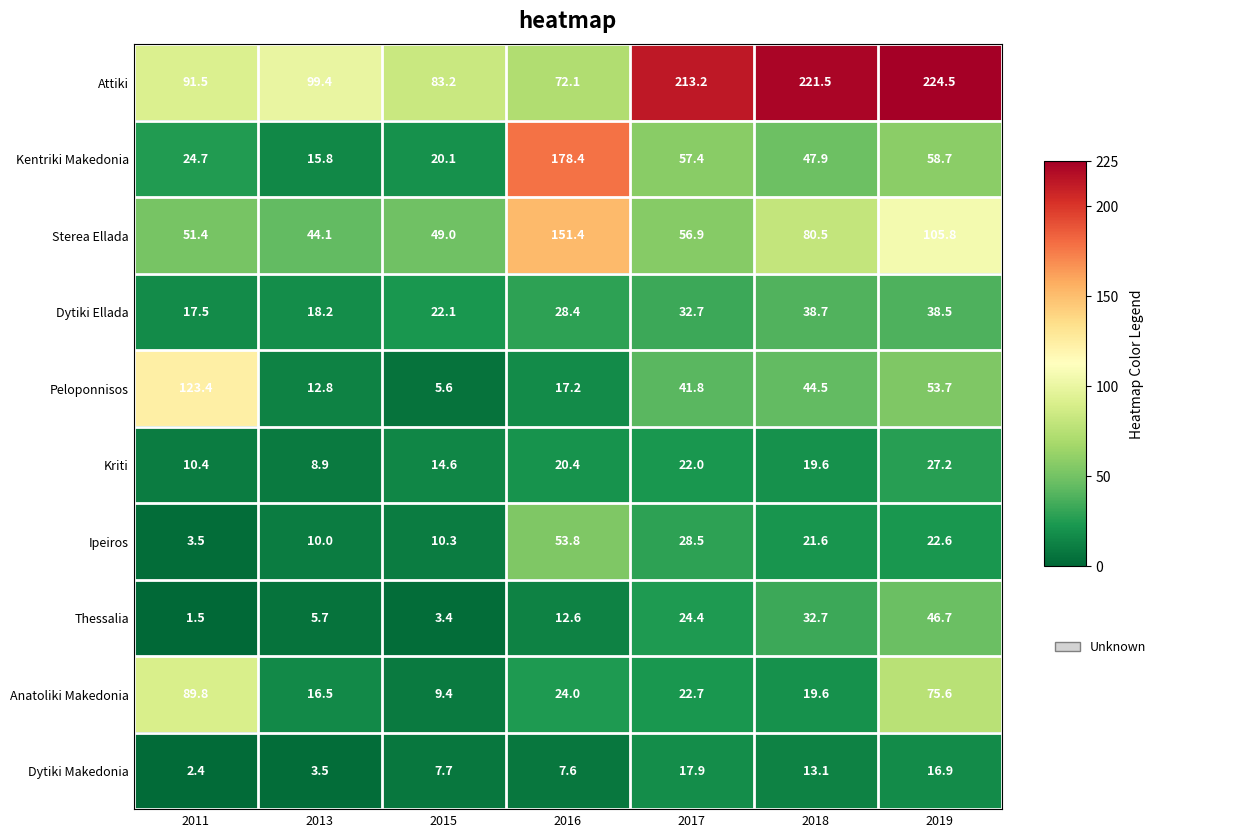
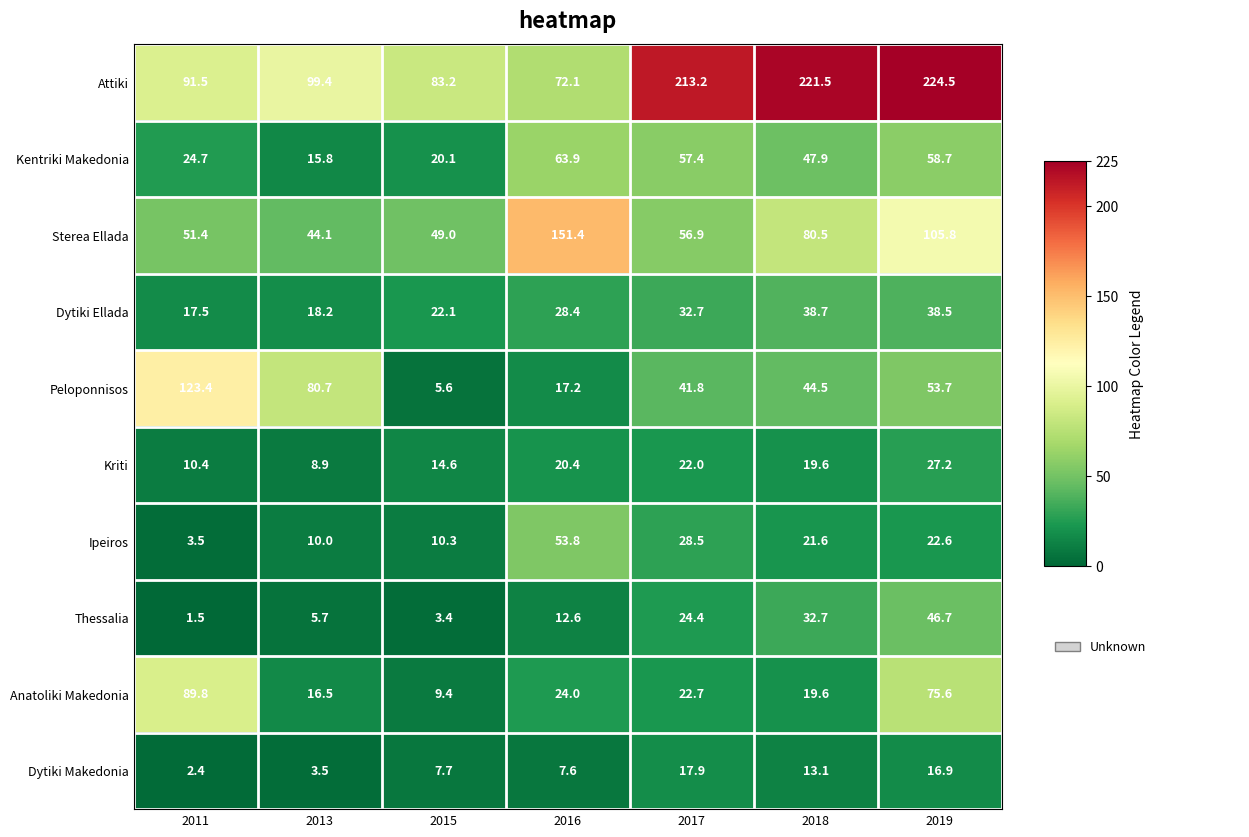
Kentriki Makedonia, 2016: 178.4 -> 63.9
Peloponnisos, 2013: 12.8 -> 80.7
